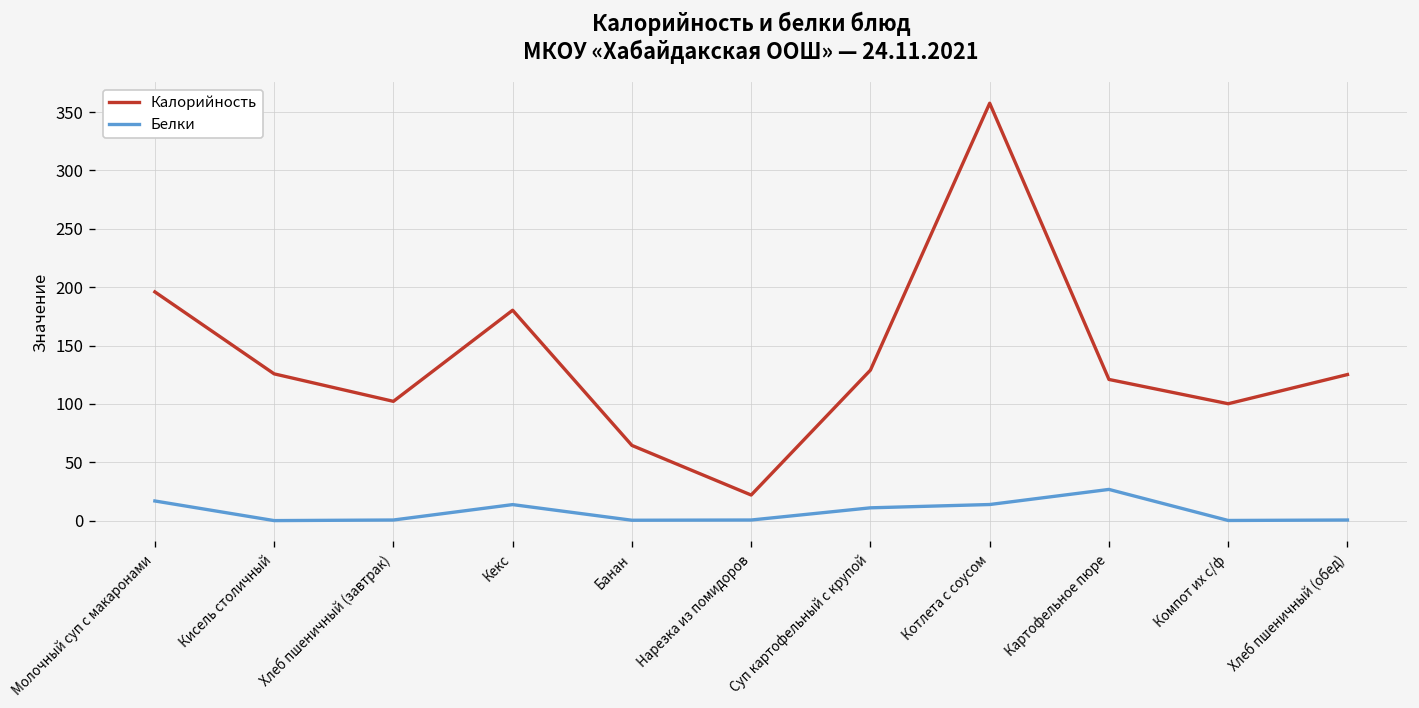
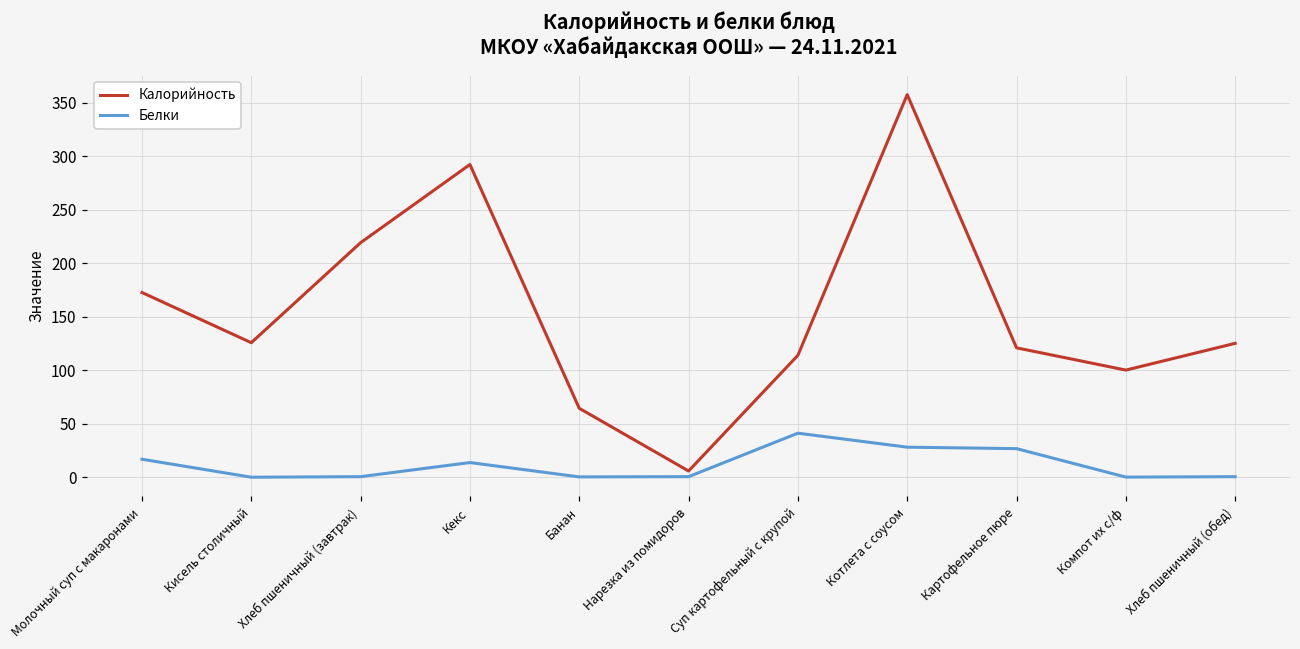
Калорийность, Молочный суп с макаронами: 200 -> 170
Калорийность, Хлеб пшеничный (завтрак): 100 -> 220
Калорийность, Кекс: 180 -> 290
Калорийность, Нарезка из помидоров: 20 -> 10
Калорийность, Суп картофельный с крупой: 130 -> 110
Белки, Суп картофельный с крупой: 10 -> 40
Белки, Котлета с соусом: 10 -> 30
